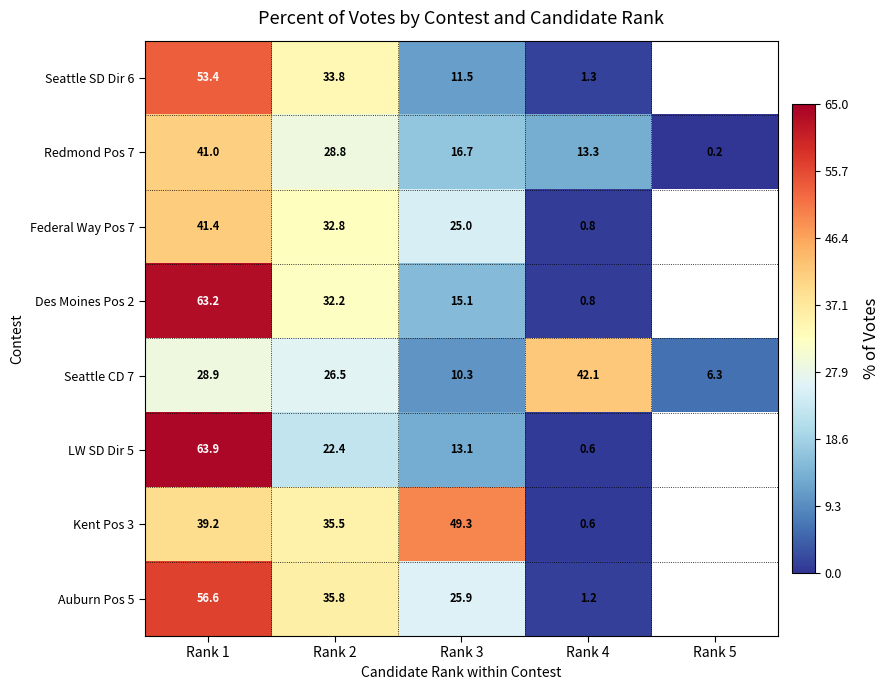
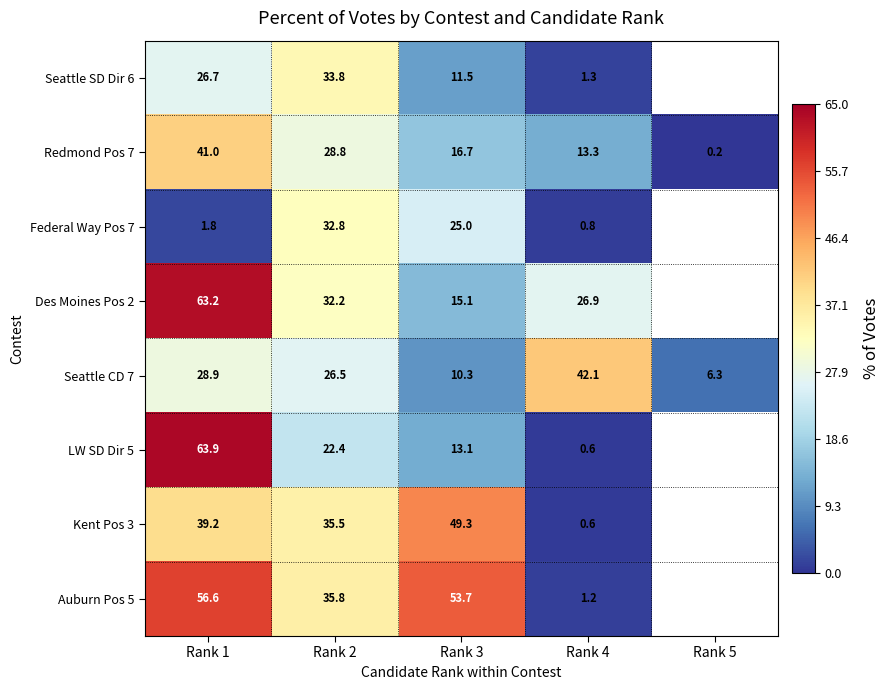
Seattle SD Dir 6, Rank 1: 53.4 -> 26.7
Federal Way Pos 7, Rank 1: 41.4 -> 1.8
Des Moines Pos 2, Rank 4: 0.8 -> 26.9
Auburn Pos 5, Rank 3: 25.9 -> 53.7
